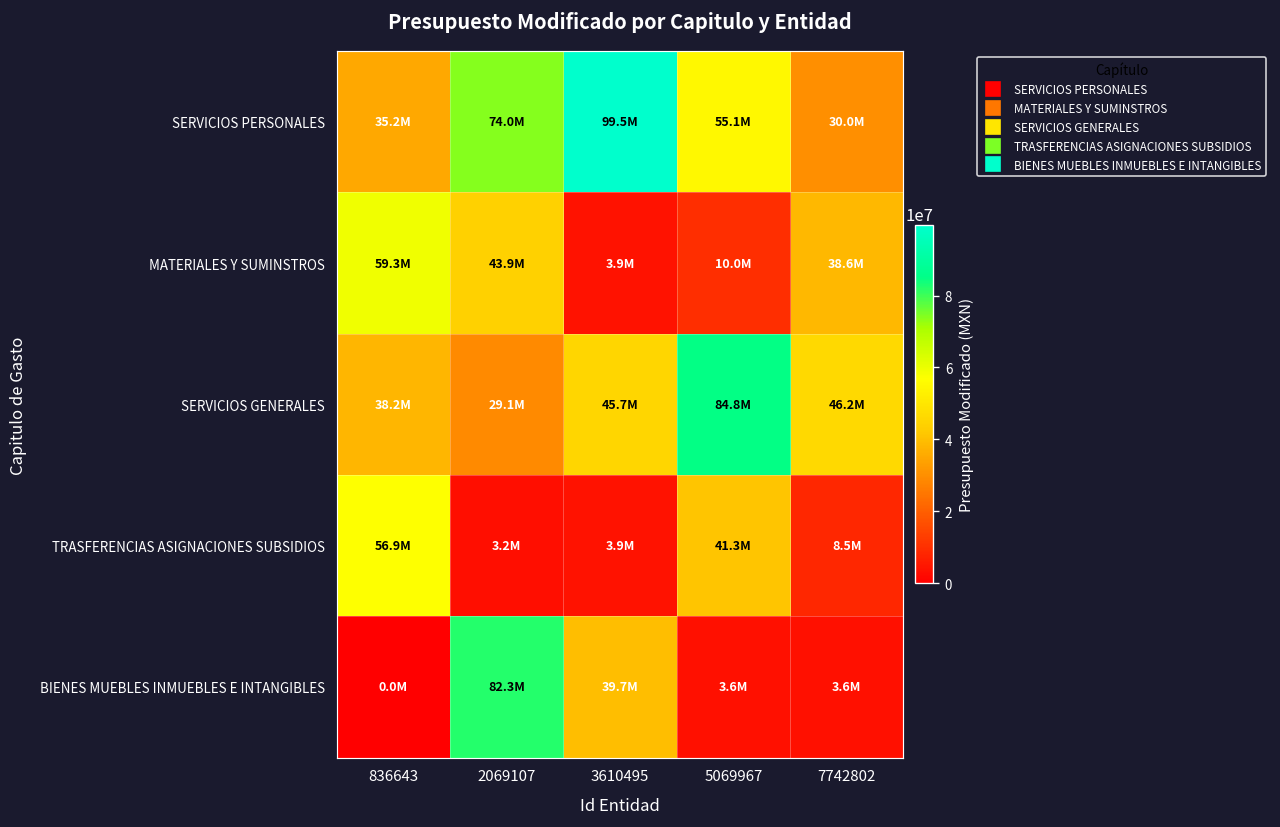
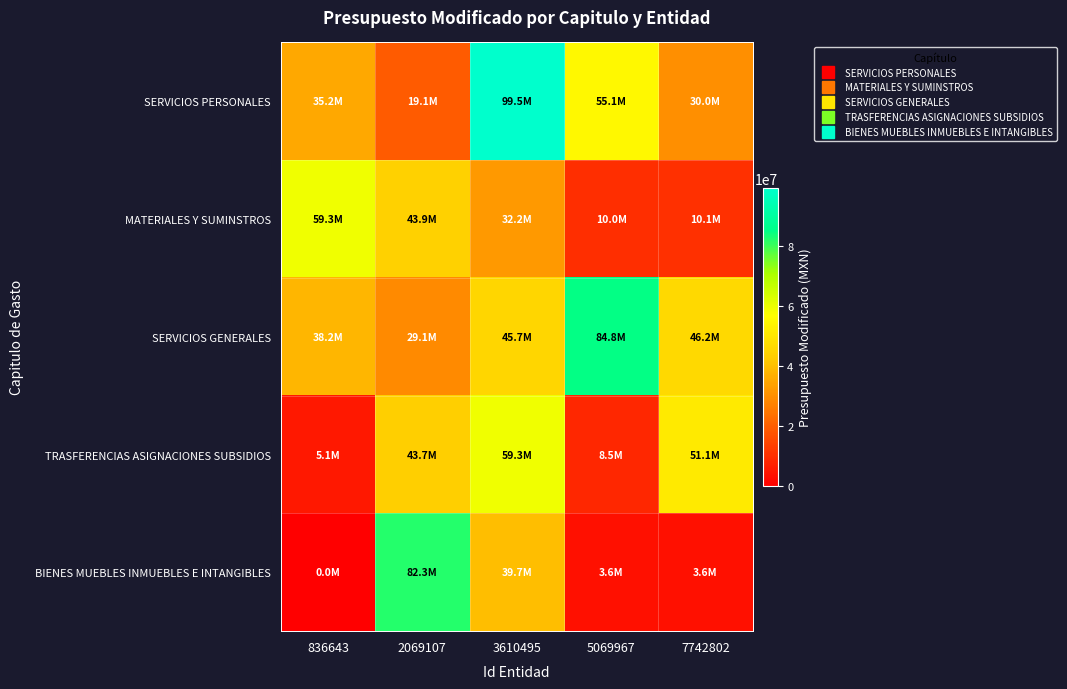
SERVICIOS PERSONALES, 2069107: 74.0M -> 19.1M
MATERIALES Y SUMINSTROS, 3610495: 3.9M -> 32.2M
MATERIALES Y SUMINSTROS, 7742802: 38.6M -> 10.1M
TRASFERENCIAS ASIGNACIONES SUBSIDIOS, 836643: 56.9M -> 5.1M
TRASFERENCIAS ASIGNACIONES SUBSIDIOS, 2069107: 3.2M -> 43.7M
TRASFERENCIAS ASIGNACIONES SUBSIDIOS, 3610495: 3.9M -> 59.3M
TRASFERENCIAS ASIGNACIONES SUBSIDIOS, 5069967: 41.3M -> 8.5M
TRASFERENCIAS ASIGNACIONES SUBSIDIOS, 7742802: 8.5M -> 51.1M
